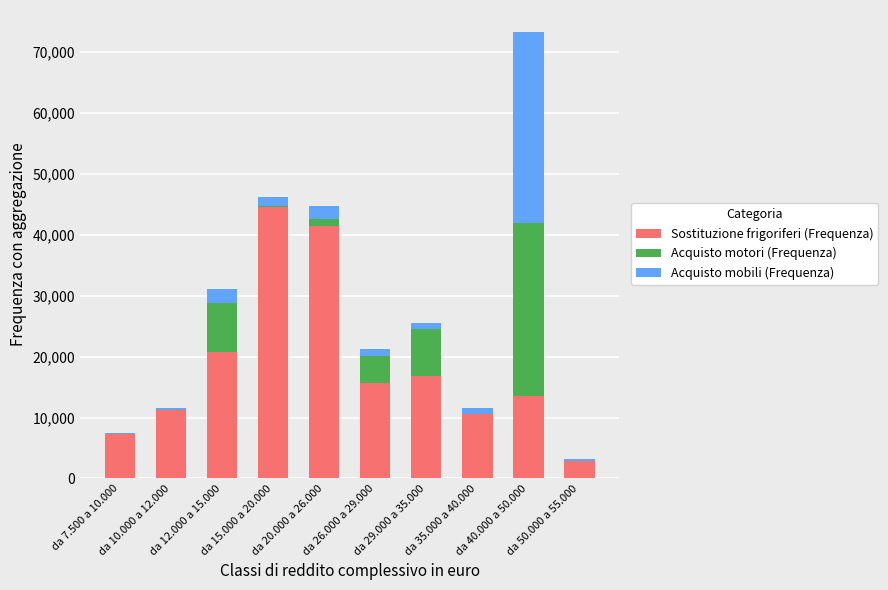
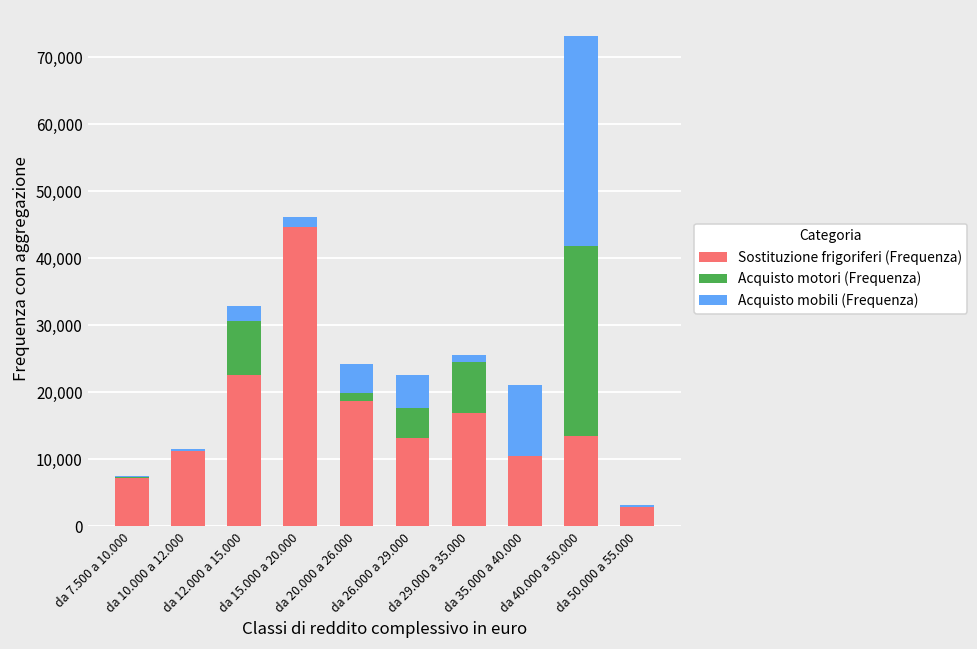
Sostituzione frigoriferi (Frequenza), da 12.000 a 15.000: 21,000 -> 23,000
Sostituzione frigoriferi (Frequenza), da 20.000 a 26.000: 41,000 -> 19,000
Acquisto mobili (Frequenza), da 20.000 a 26.000: 2,000 -> 4,000
Sostituzione frigoriferi (Frequenza), da 26.000 a 29.000: 16,000 -> 13,000
Acquisto mobili (Frequenza), da 26.000 a 29.000: 1,000 -> 5,000
Acquisto mobili (Frequenza), da 35.000 a 40.000: 1,000 -> 10,000
